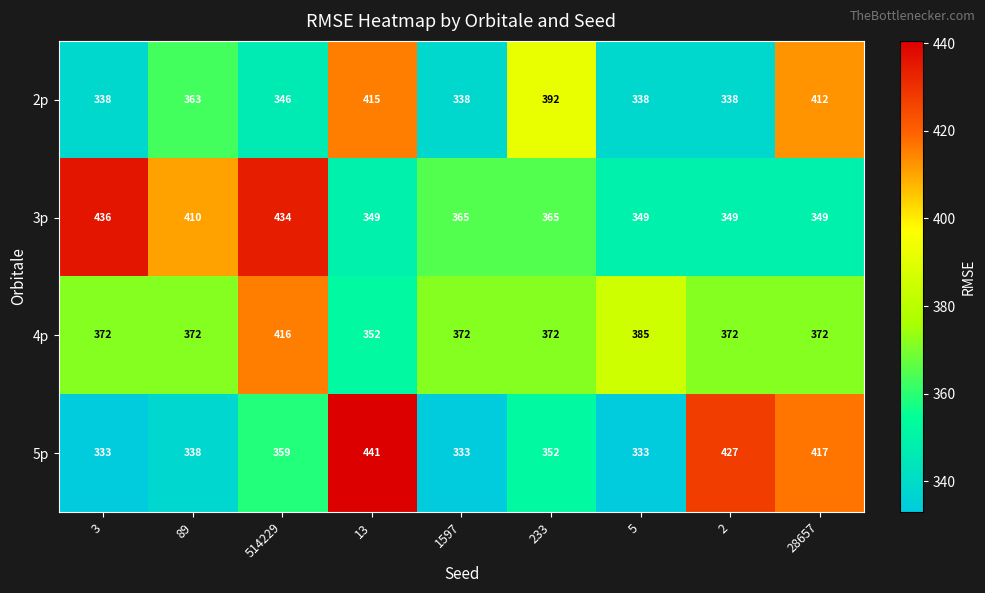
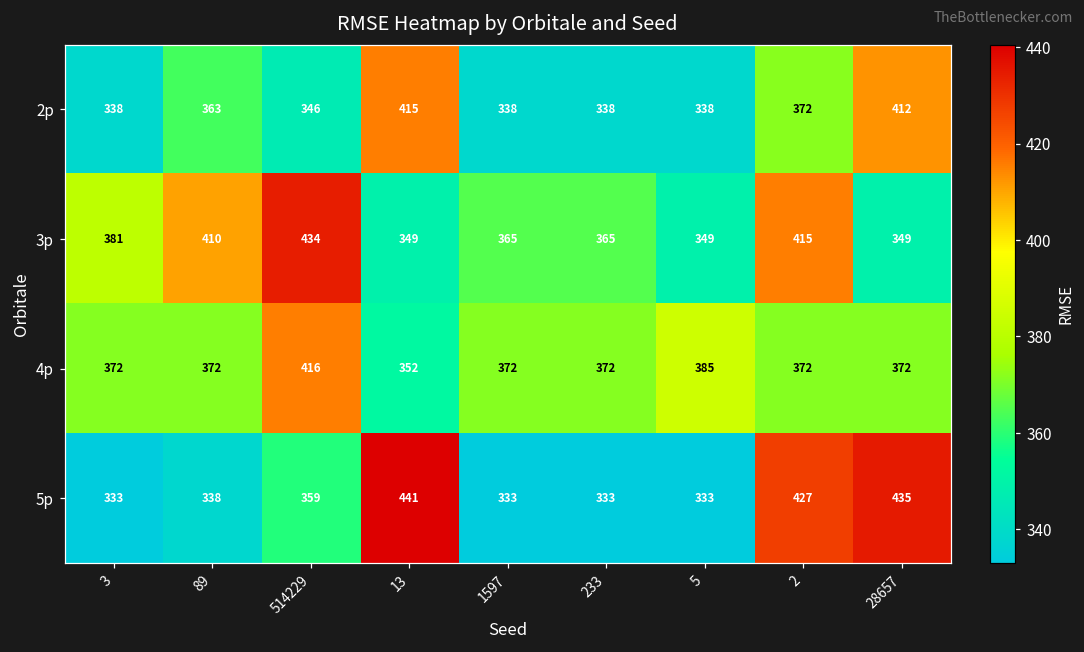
2p, 233: 392 -> 338
2p, 2: 338 -> 372
3p, 3: 436 -> 381
3p, 2: 349 -> 415
5p, 233: 352 -> 333
5p, 28657: 417 -> 435
